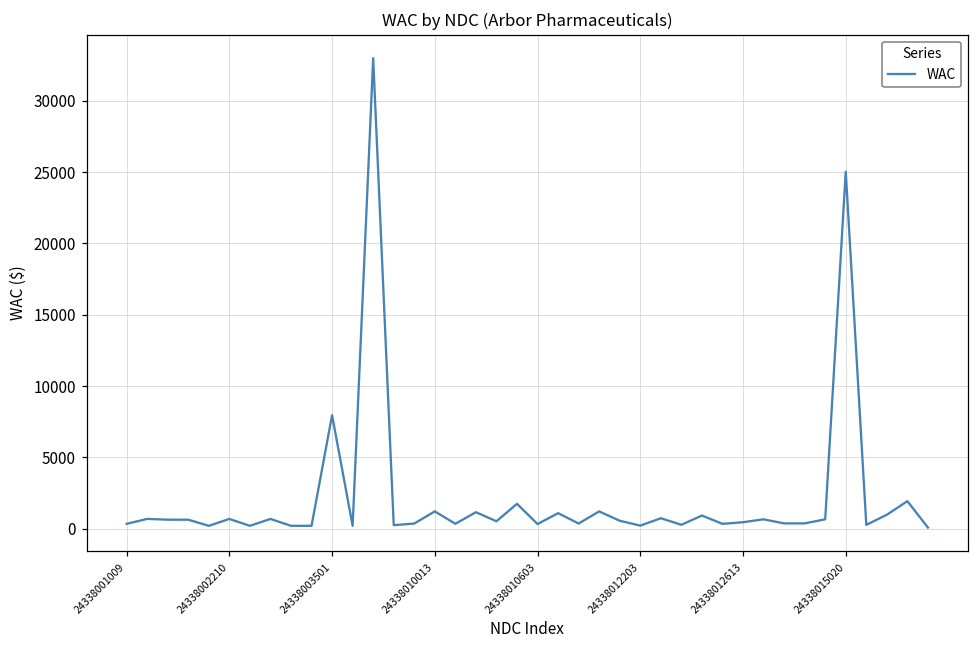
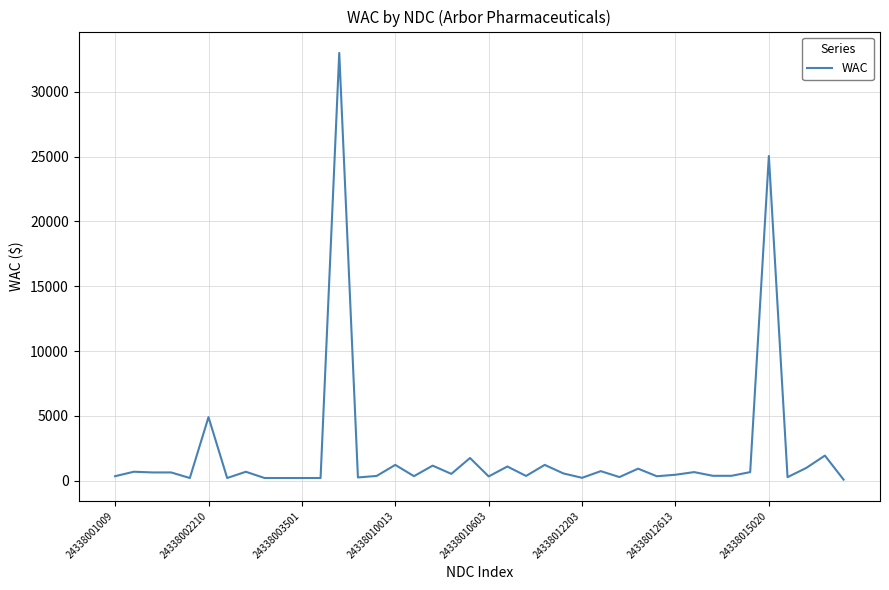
24338002210: 700 -> 4900
24338003501: 8000 -> 200
